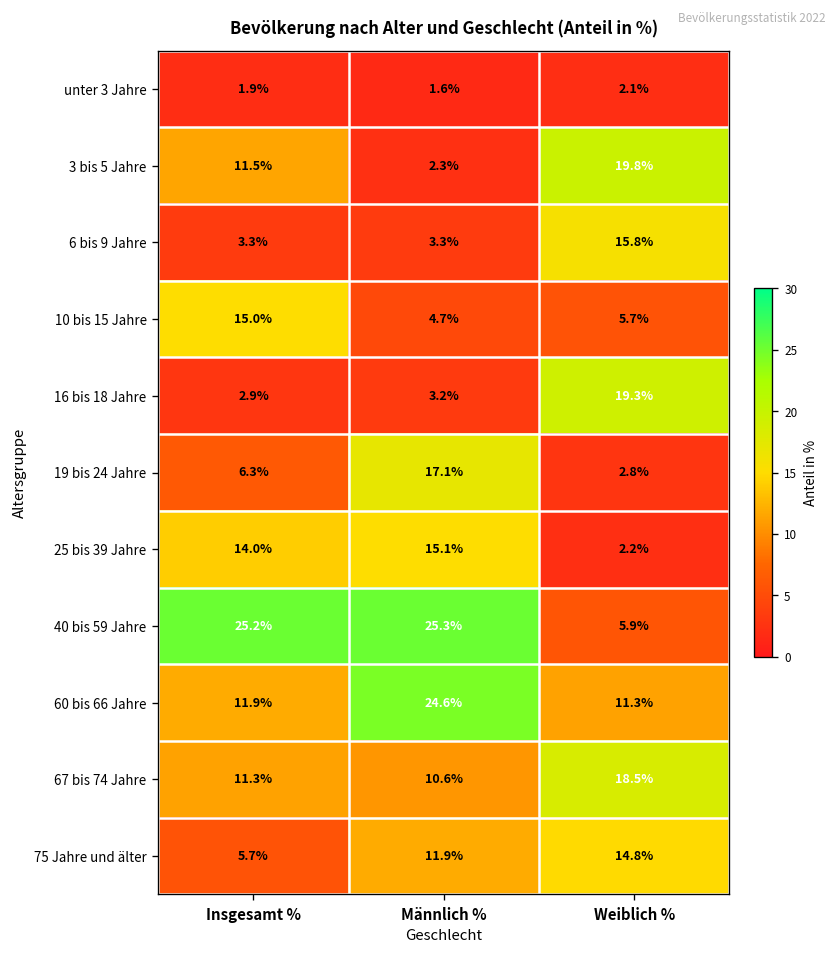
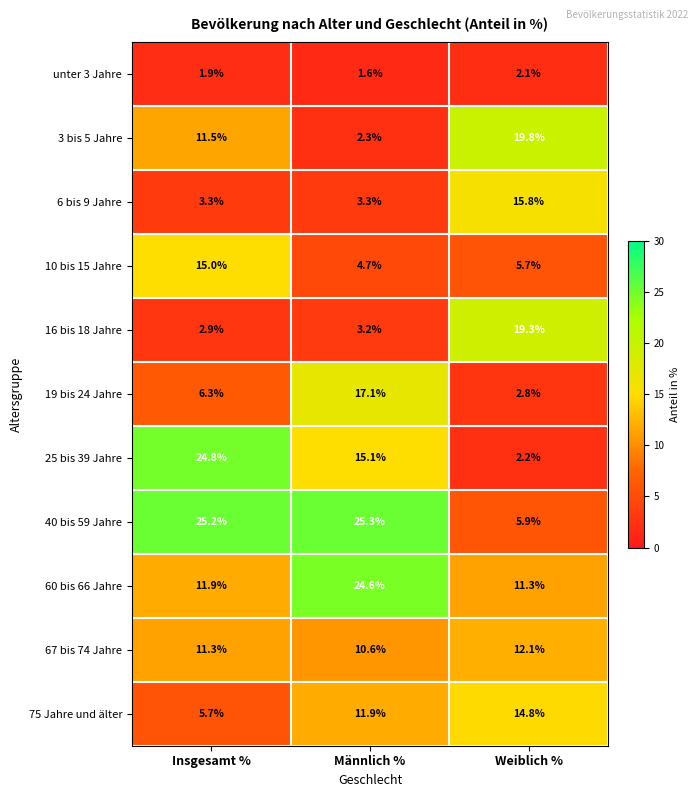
25 bis 39 Jahre, Insgesamt %: 14.0% -> 24.8%
67 bis 74 Jahre, Weiblich %: 18.5% -> 12.1%
